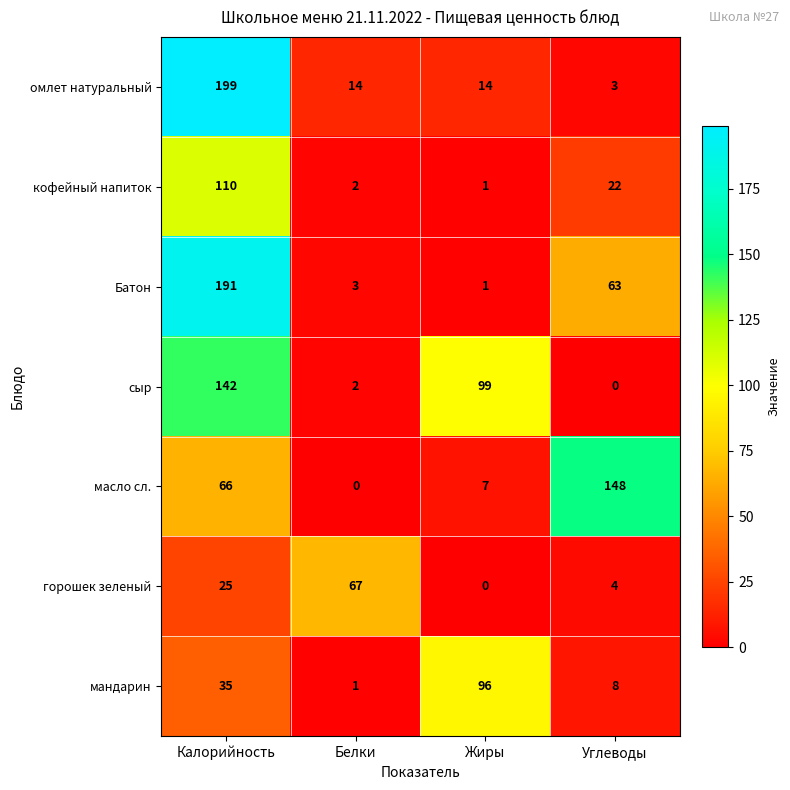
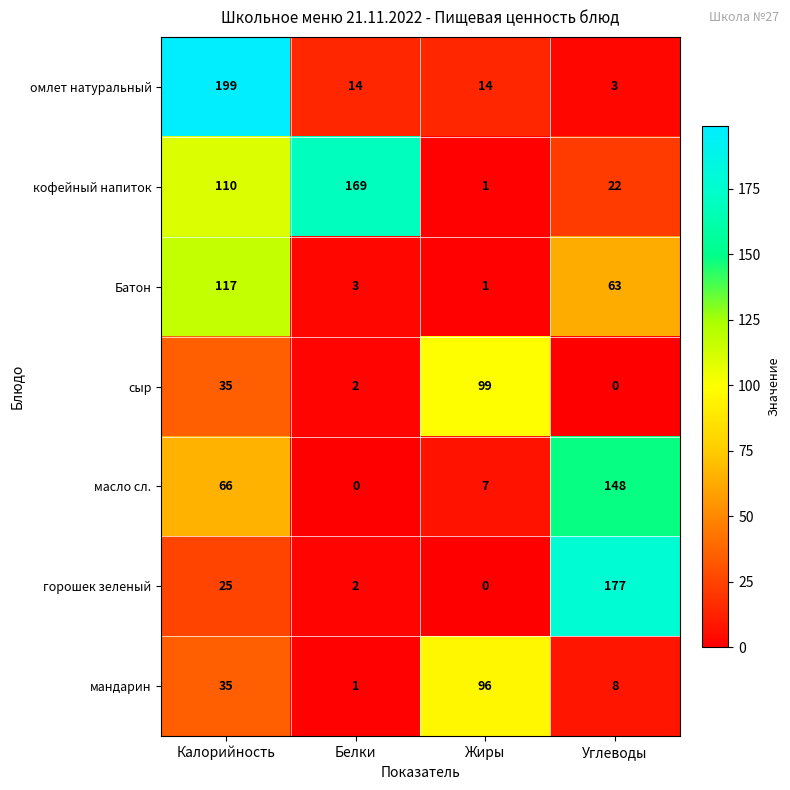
кофейный напиток, Белки: 2 -> 169
Батон, Калорийность: 191 -> 117
сыр, Калорийность: 142 -> 35
горошек зеленый, Белки: 67 -> 2
горошек зеленый, Углеводы: 4 -> 177
